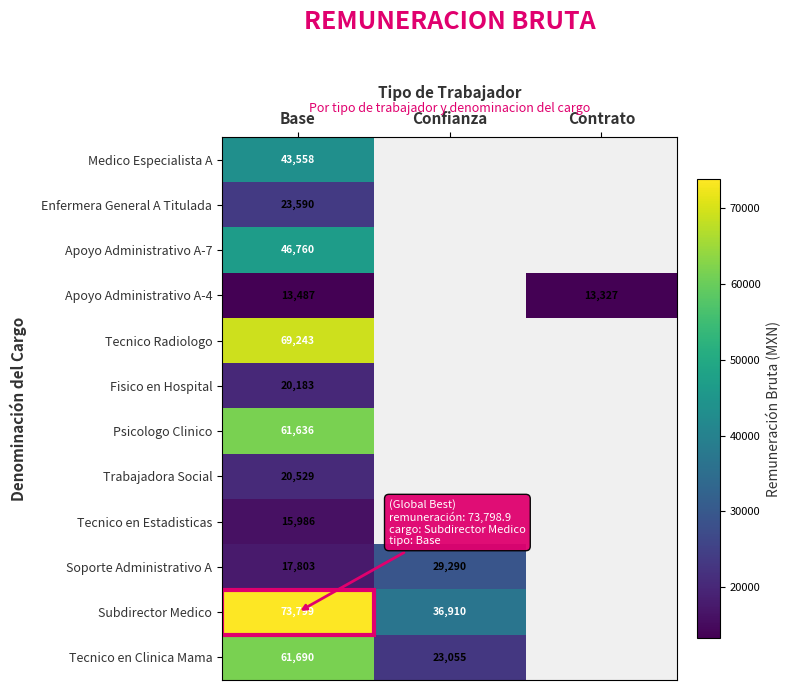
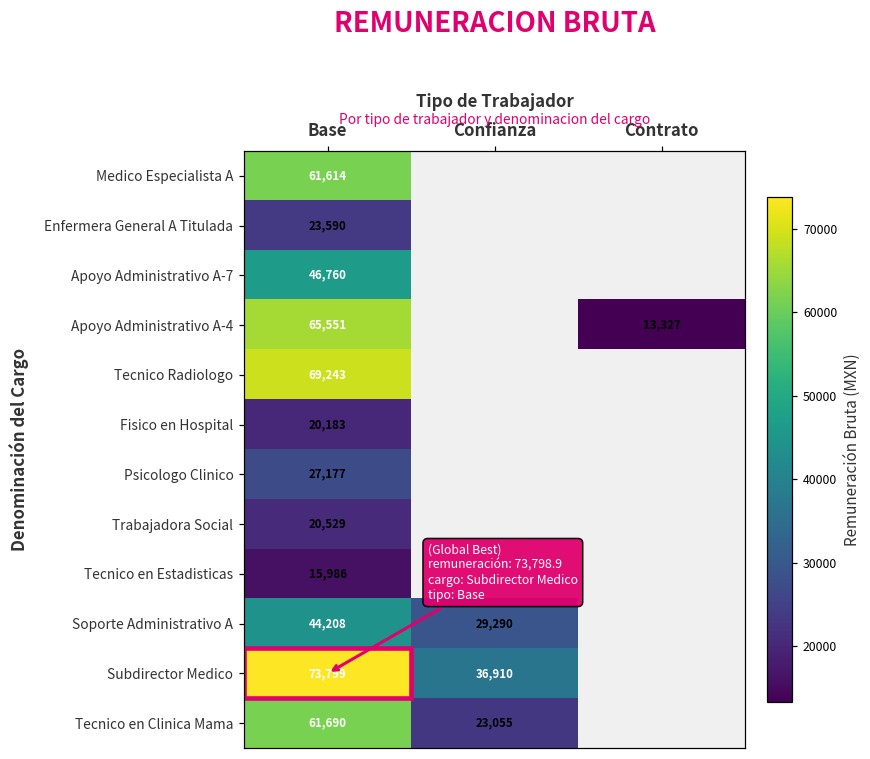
Medico Especialista A, Base: 43,558 -> 61,614
Apoyo Administrativo A-4, Base: 13,487 -> 65,551
Psicologo Clinico, Base: 61,636 -> 27,177
Soporte Administrativo A, Base: 17,803 -> 44,208
